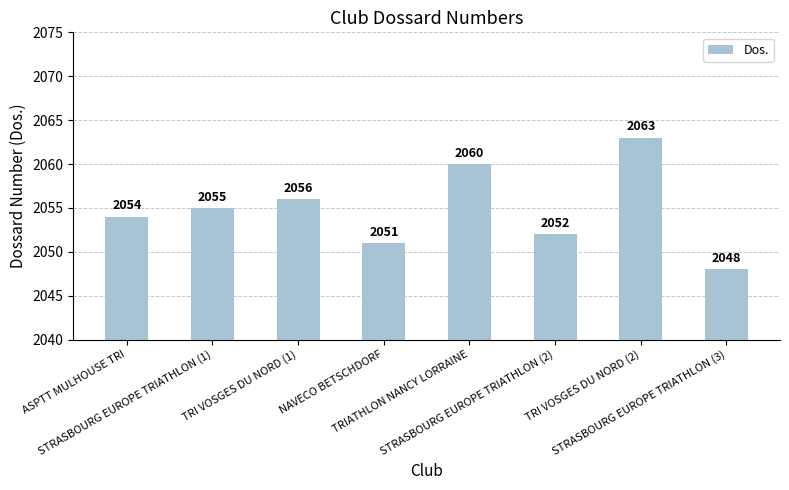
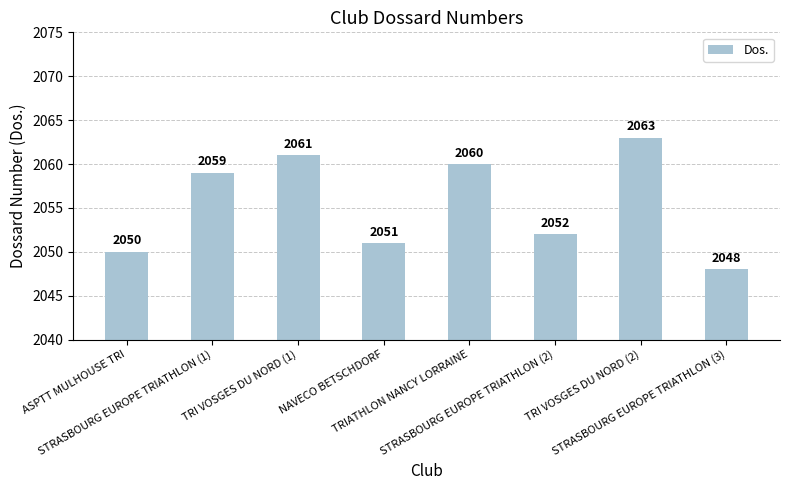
ASPTT MULHOUSE TRI: 2054 -> 2050
STRASBOURG EUROPE TRIATHLON (1): 2055 -> 2059
TRI VOSGES DU NORD (1): 2056 -> 2061
